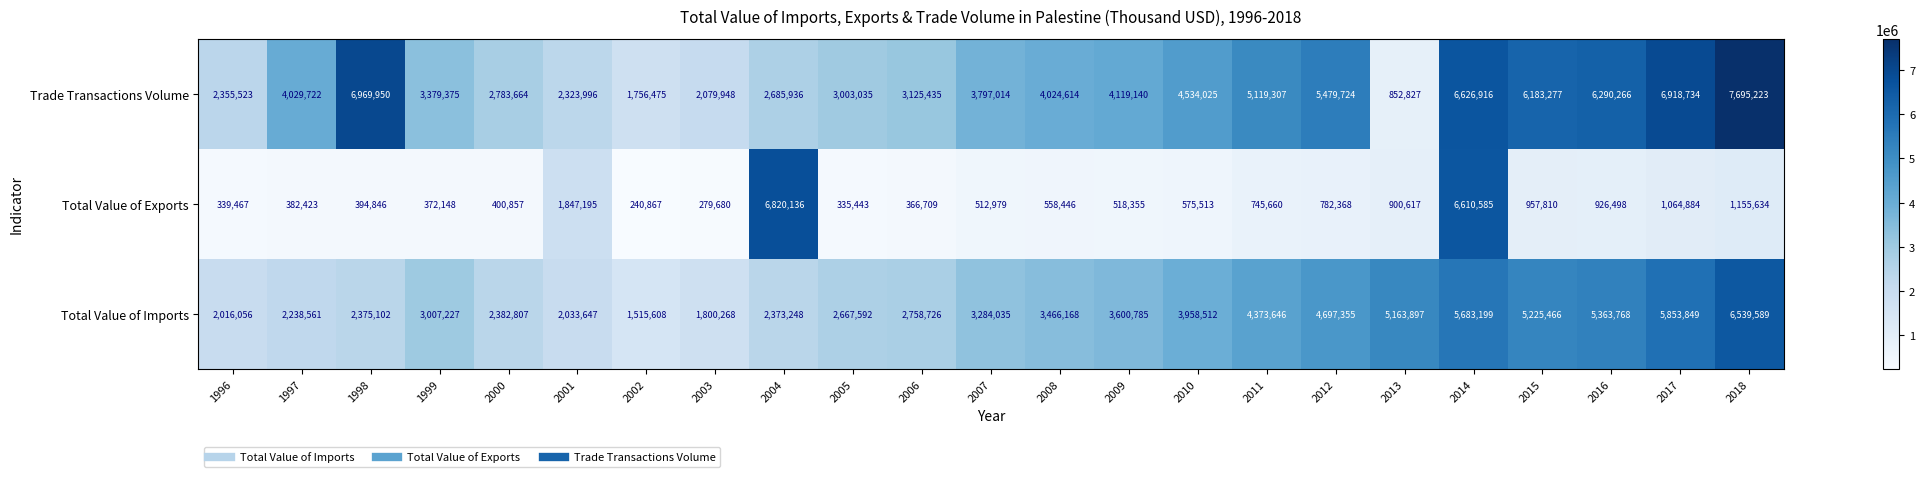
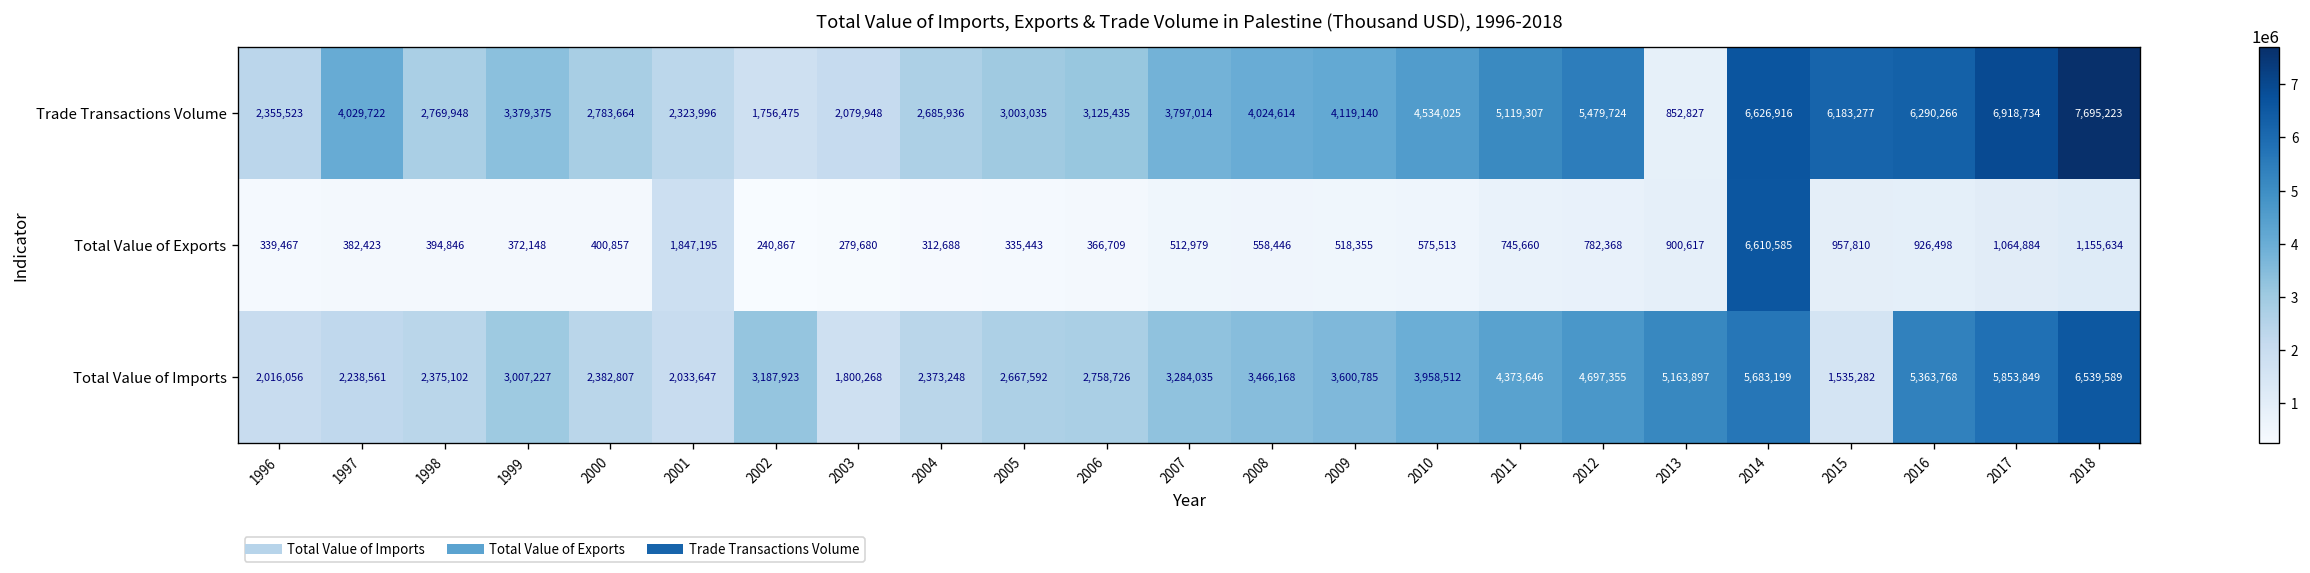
Trade Transactions Volume, 1998: 6,969,950 -> 2,769,948
Total Value of Exports, 2004: 6,820,136 -> 312,688
Total Value of Imports, 2002: 1,515,608 -> 3,187,923
Total Value of Imports, 2015: 5,225,466 -> 1,535,282
